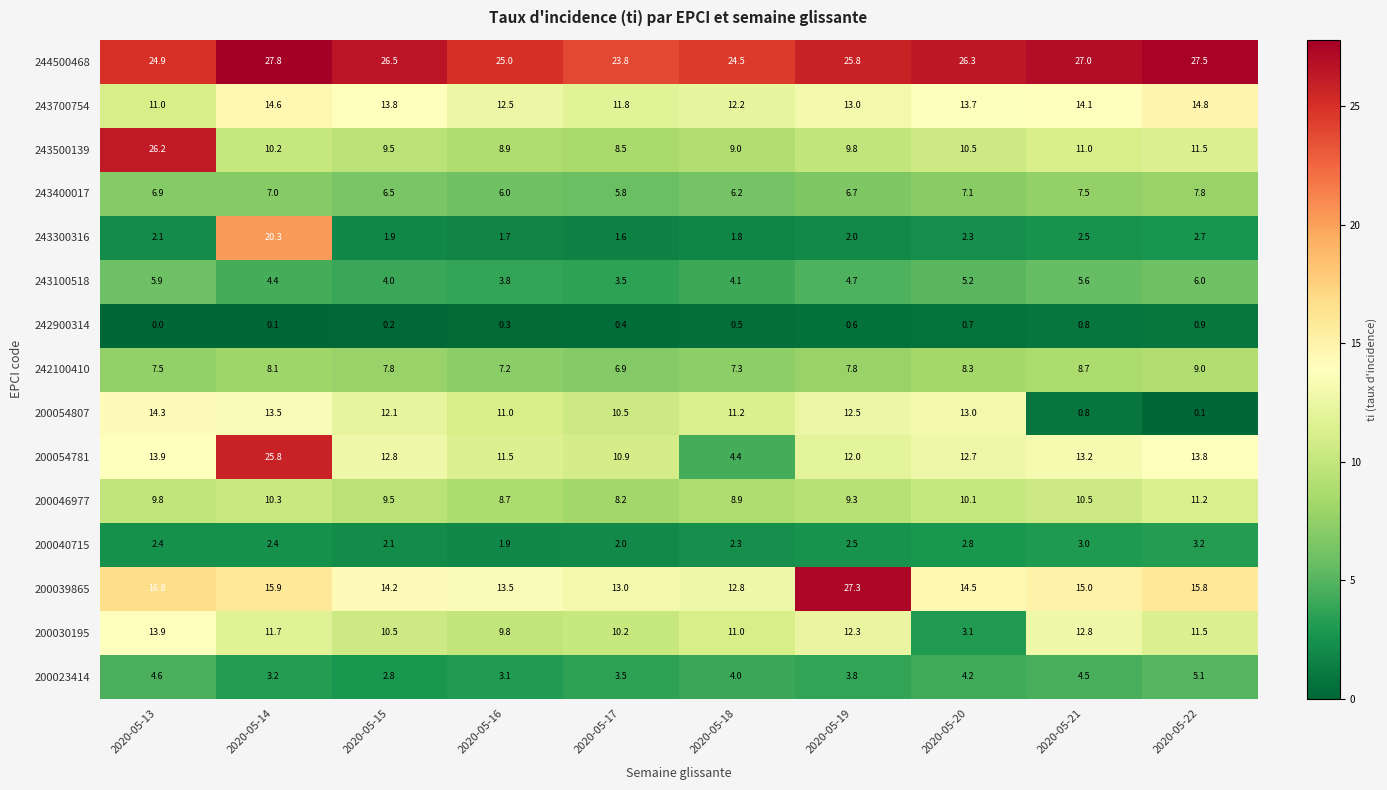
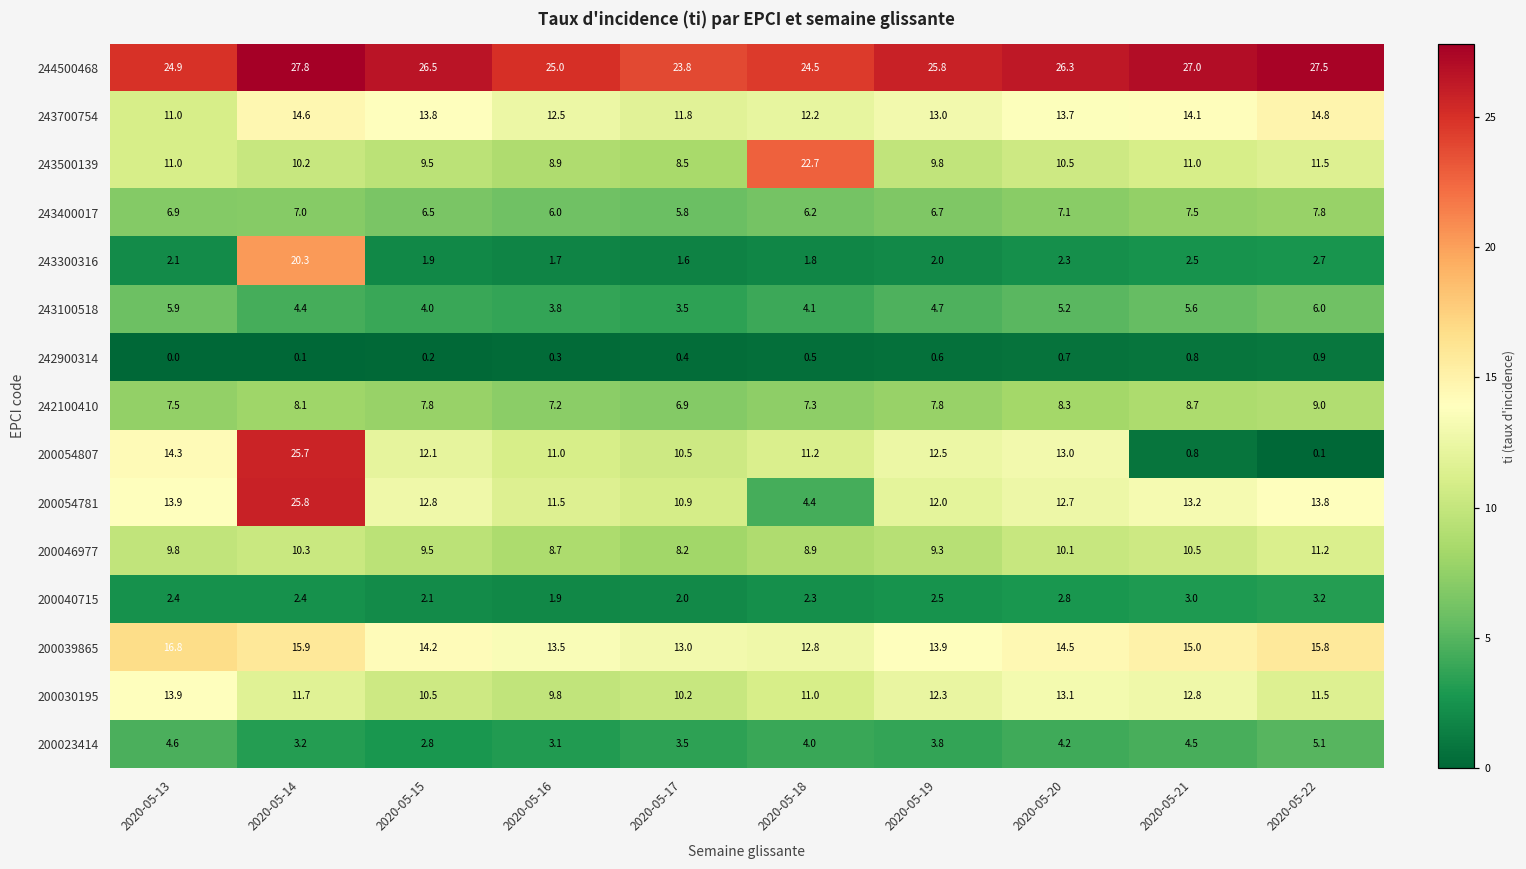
243500139, 2020-05-13: 26.2 -> 11.0
243500139, 2020-05-18: 9.0 -> 22.7
200054807, 2020-05-14: 13.5 -> 25.7
200039865, 2020-05-19: 27.3 -> 13.9
200030195, 2020-05-20: 3.1 -> 13.1
